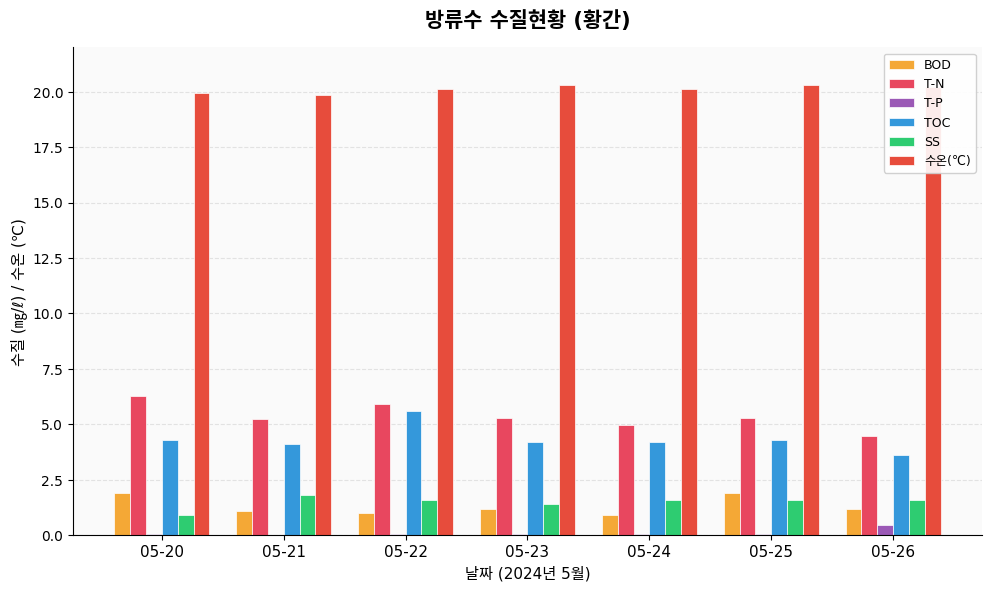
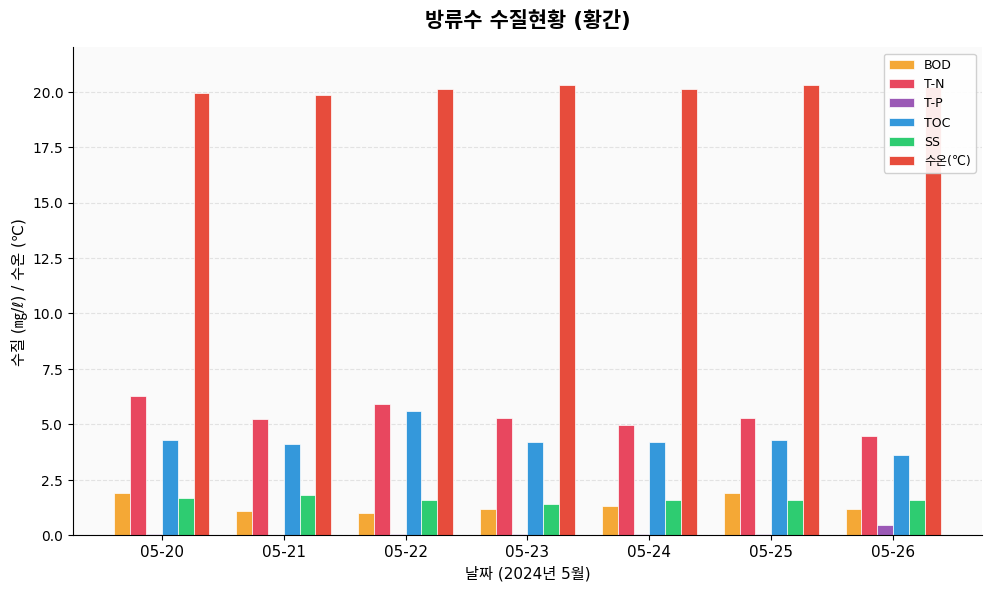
SS, 05-20: 0.9 -> 1.7
BOD, 05-24: 0.9 -> 1.3
